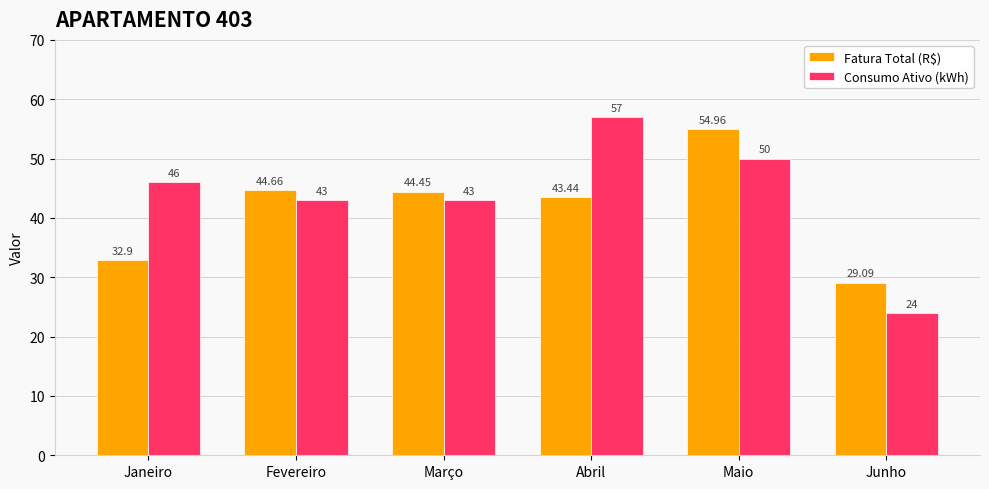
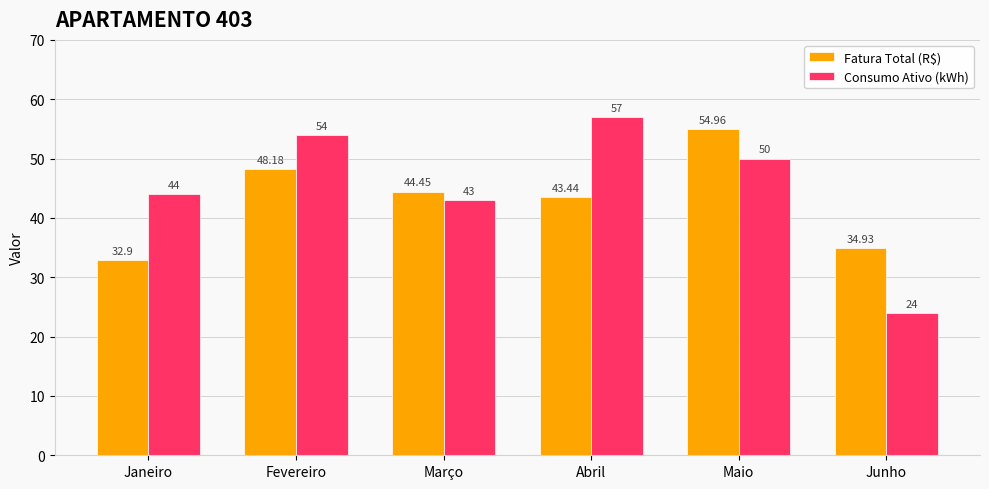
Consumo Ativo (kWh), Janeiro: 46 -> 44
Fatura Total (R$), Fevereiro: 44.66 -> 48.18
Consumo Ativo (kWh), Fevereiro: 43 -> 54
Fatura Total (R$), Junho: 29.09 -> 34.93
